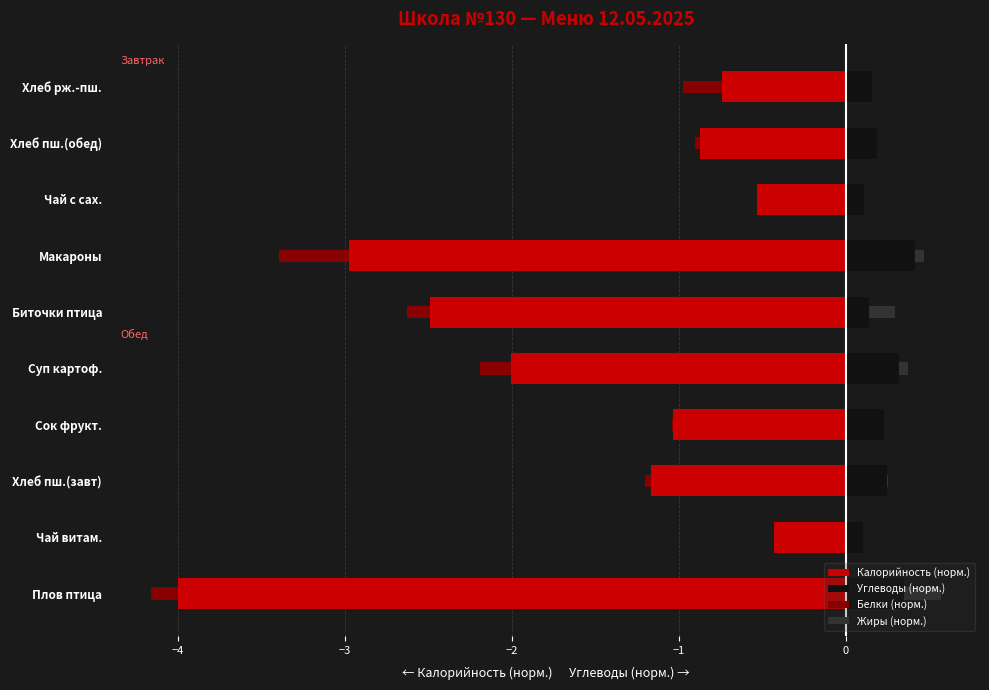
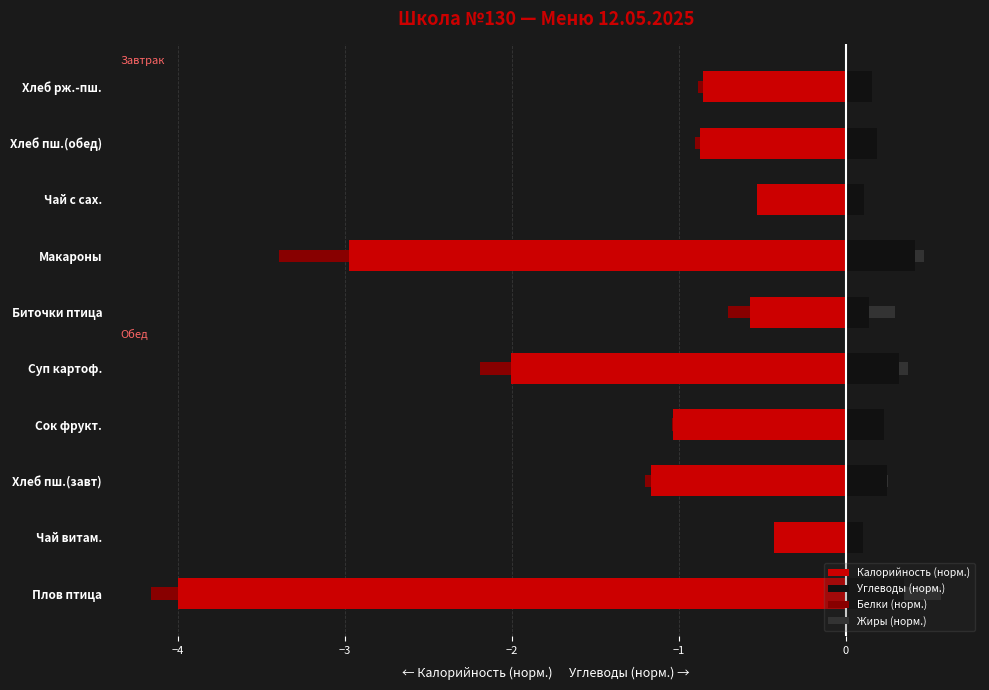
Калорийность (норм.), Хлеб рж.-пш.: -0.74 -> -0.86
Белки (норм.), Хлеб рж.-пш.: -0.24 -> -0.03
Калорийность (норм.), Биточки птица: -2.49 -> -0.57
